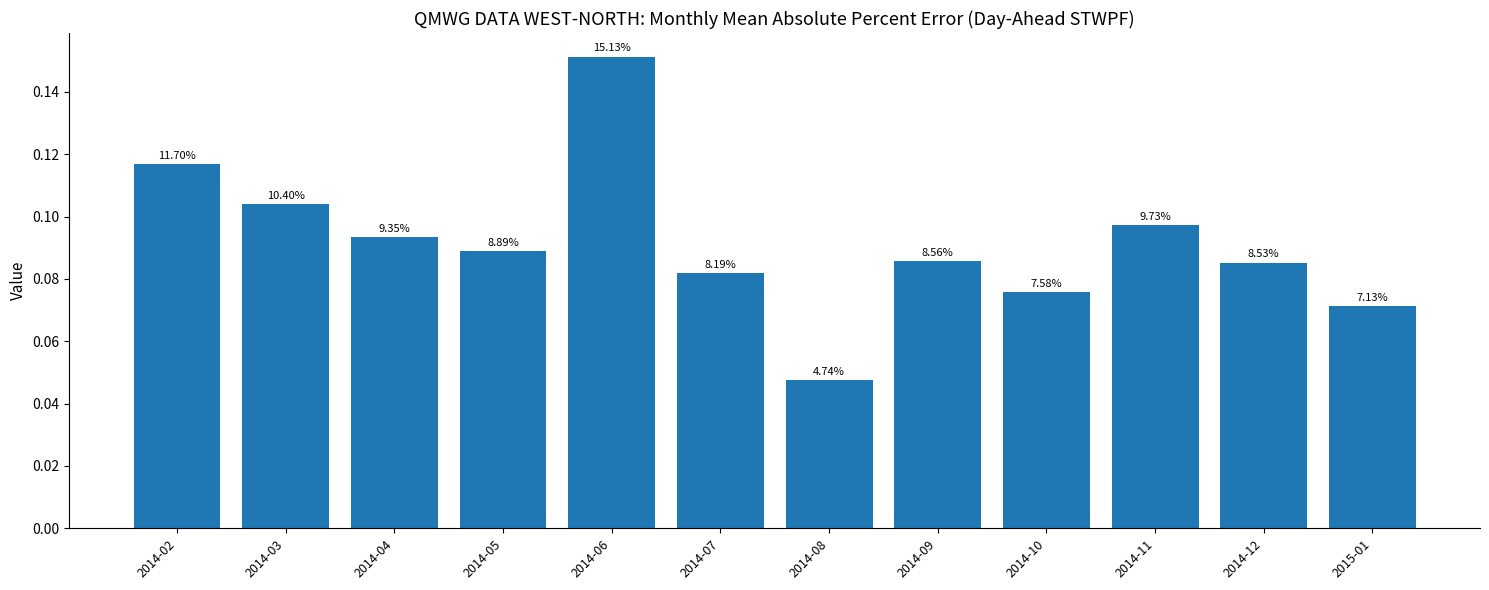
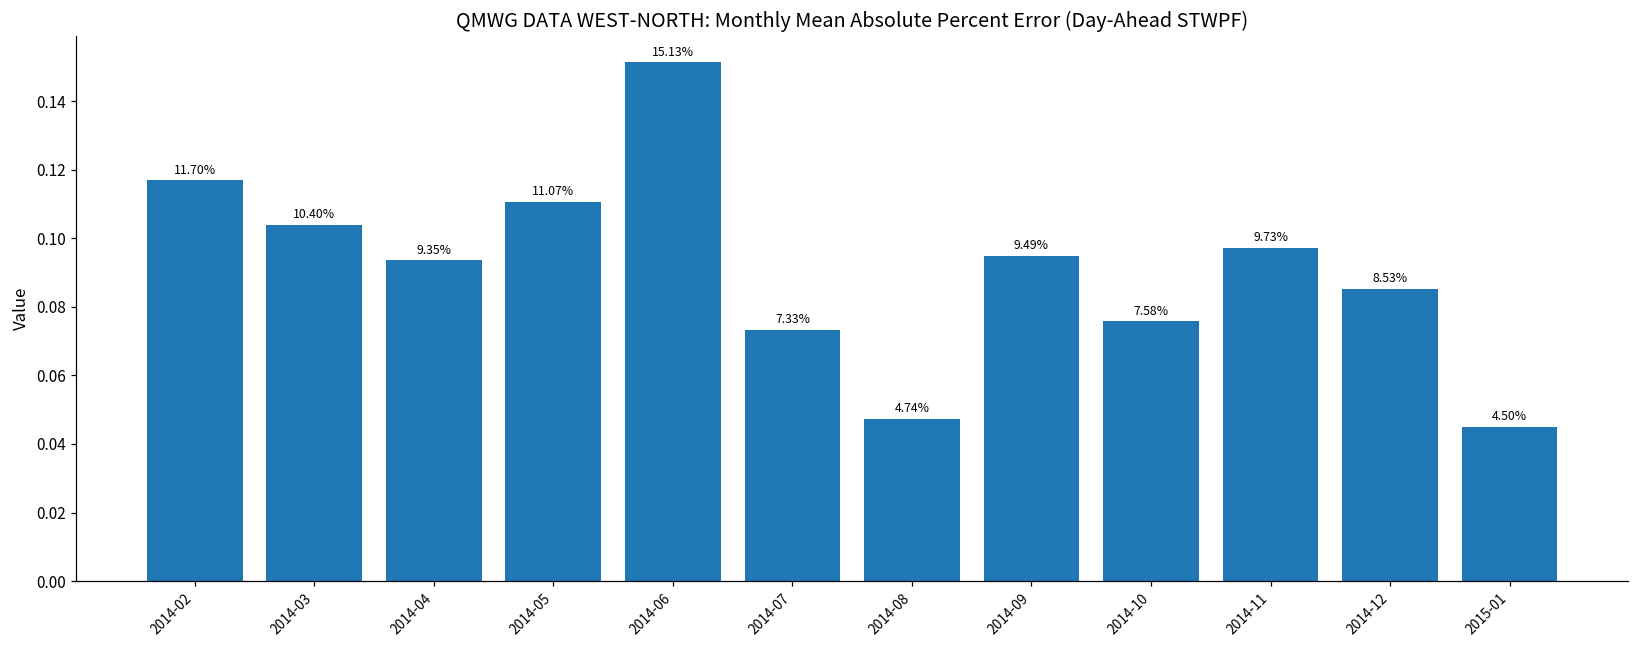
2014-05: 8.89% -> 11.07%
2014-07: 8.19% -> 7.33%
2014-09: 8.56% -> 9.49%
2015-01: 7.13% -> 4.50%
